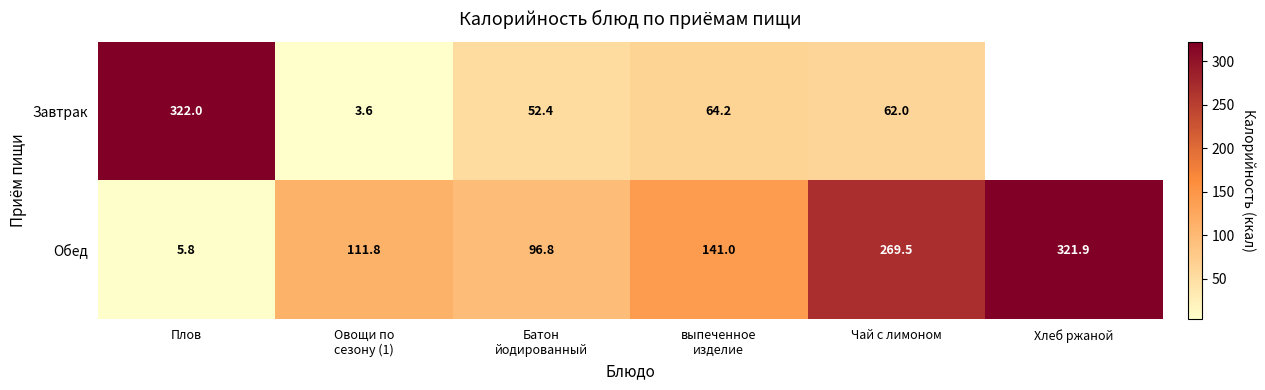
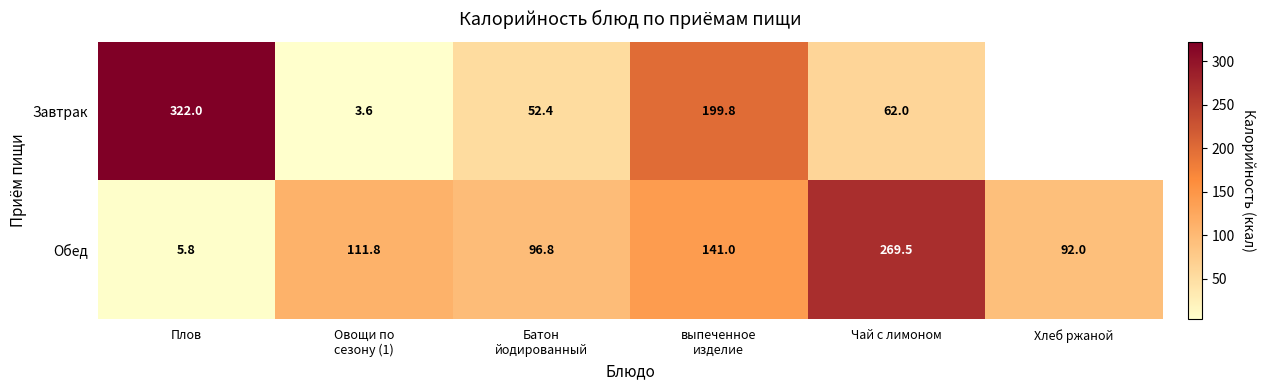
Завтрак, выпеченное изделие: 64.2 -> 199.8
Обед, Хлеб ржаной: 321.9 -> 92.0
